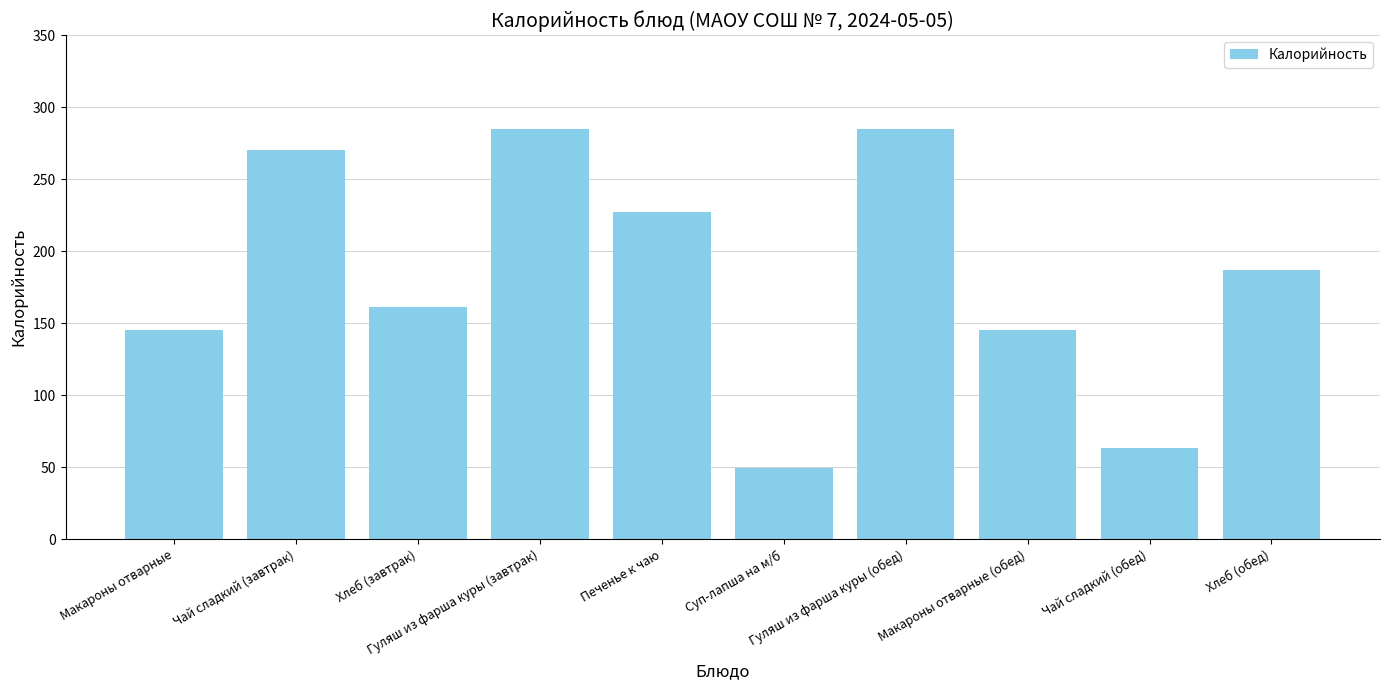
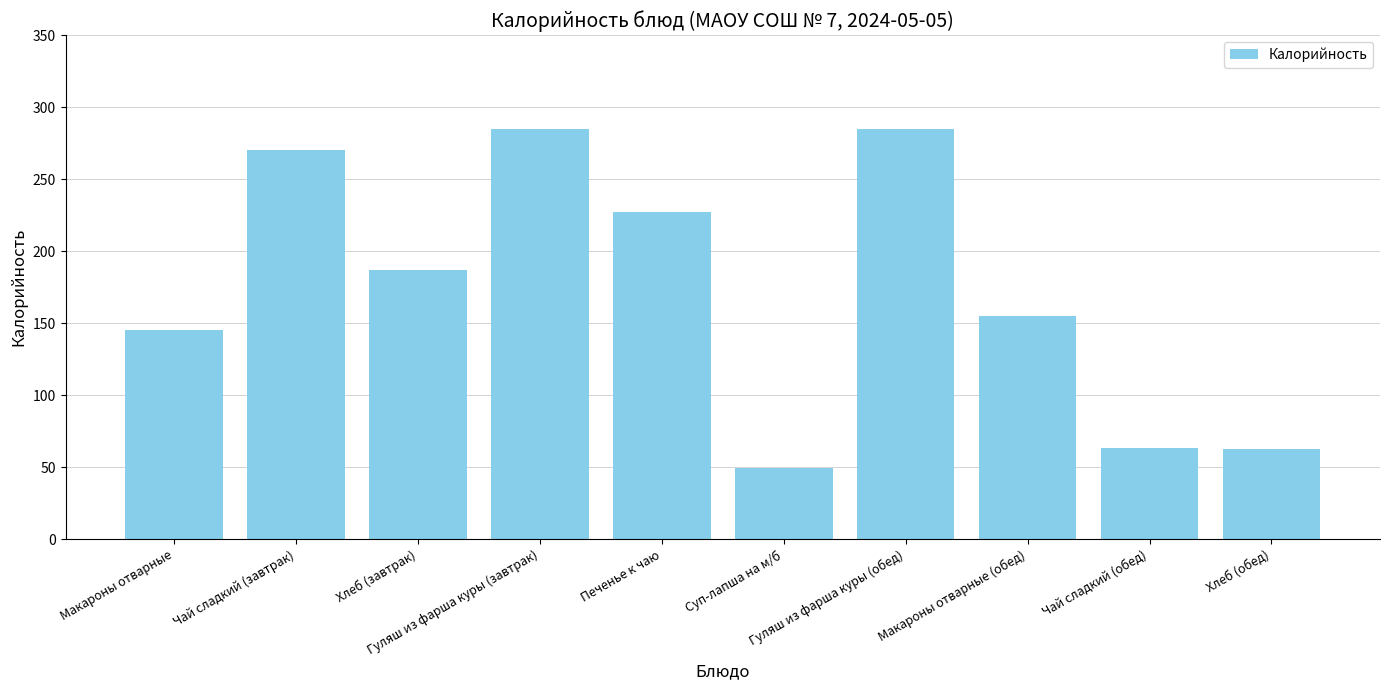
Хлеб (завтрак): 161 -> 187
Макароны отварные (обед): 145 -> 155
Хлеб (обед): 187 -> 63
